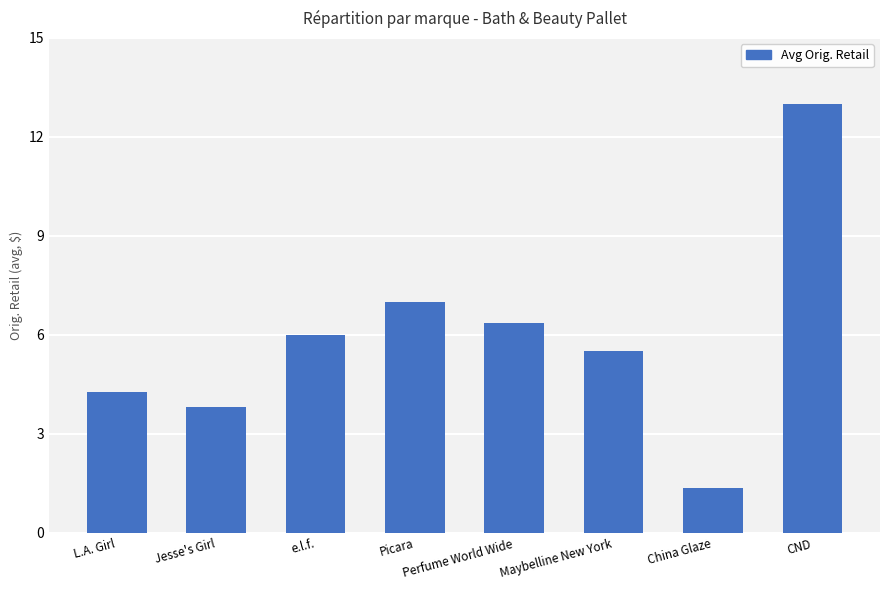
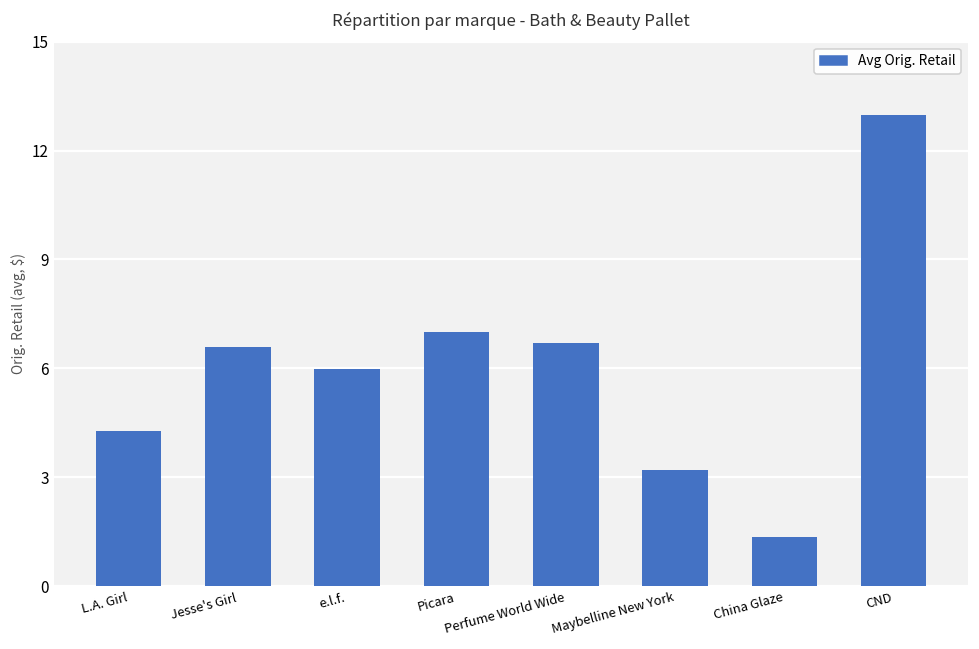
Jesse's Girl: 3.8 -> 6.6
Perfume World Wide: 6.4 -> 6.7
Maybelline New York: 5.5 -> 3.2
